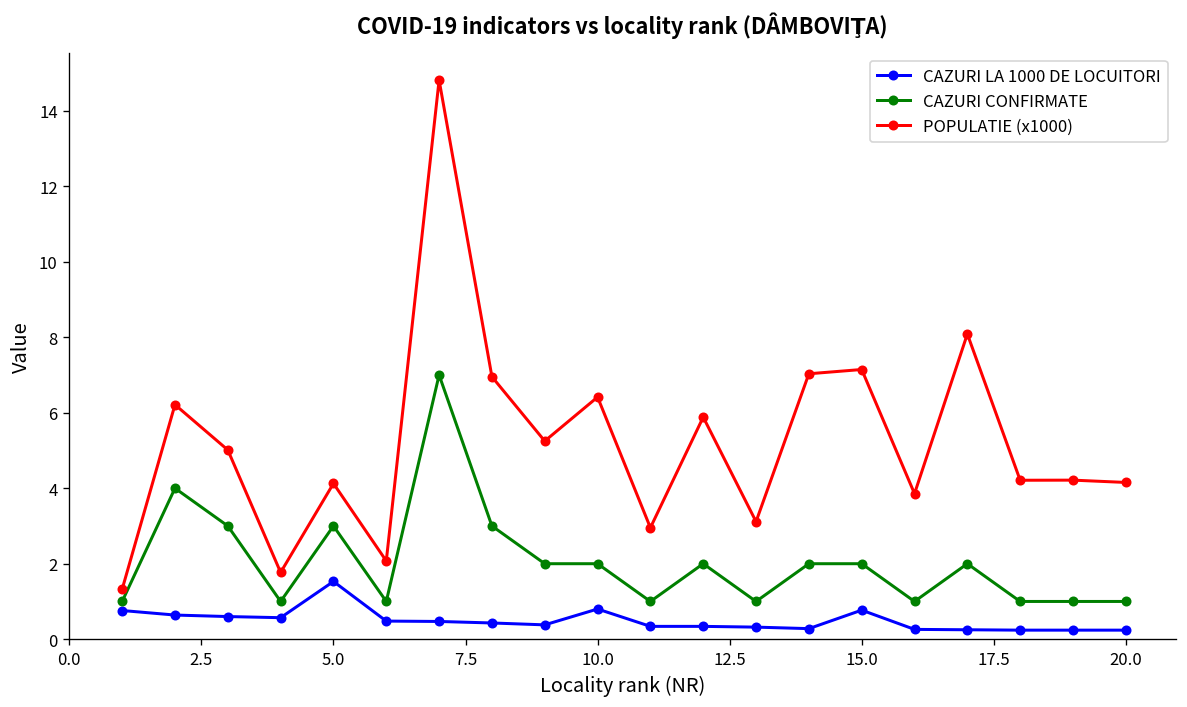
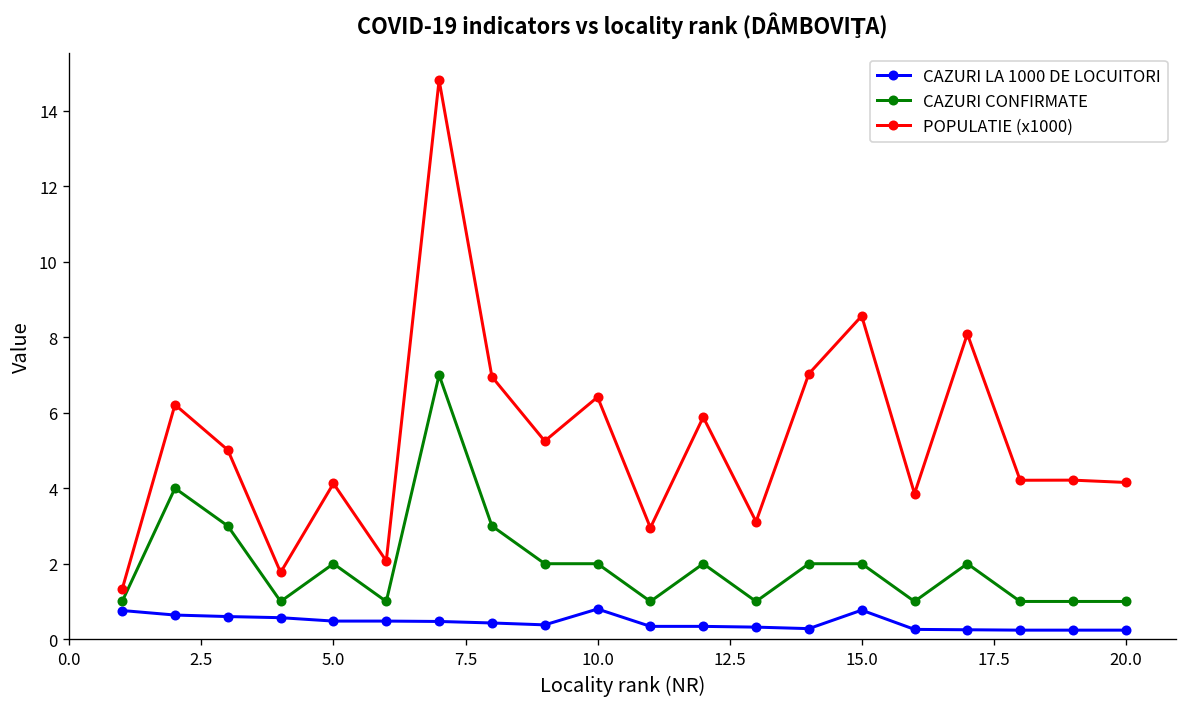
CAZURI LA 1000 DE LOCUITORI, 5.0: 1.5 -> 0.5
CAZURI CONFIRMATE, 5.0: 3 -> 2
POPULATIE (x1000), 15.0: 7.1 -> 8.6
